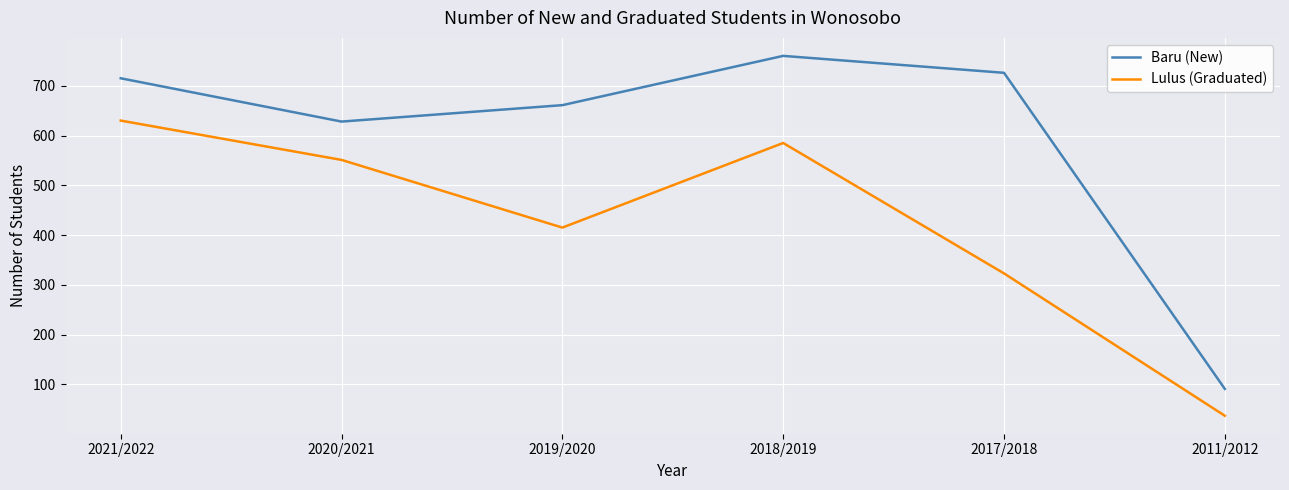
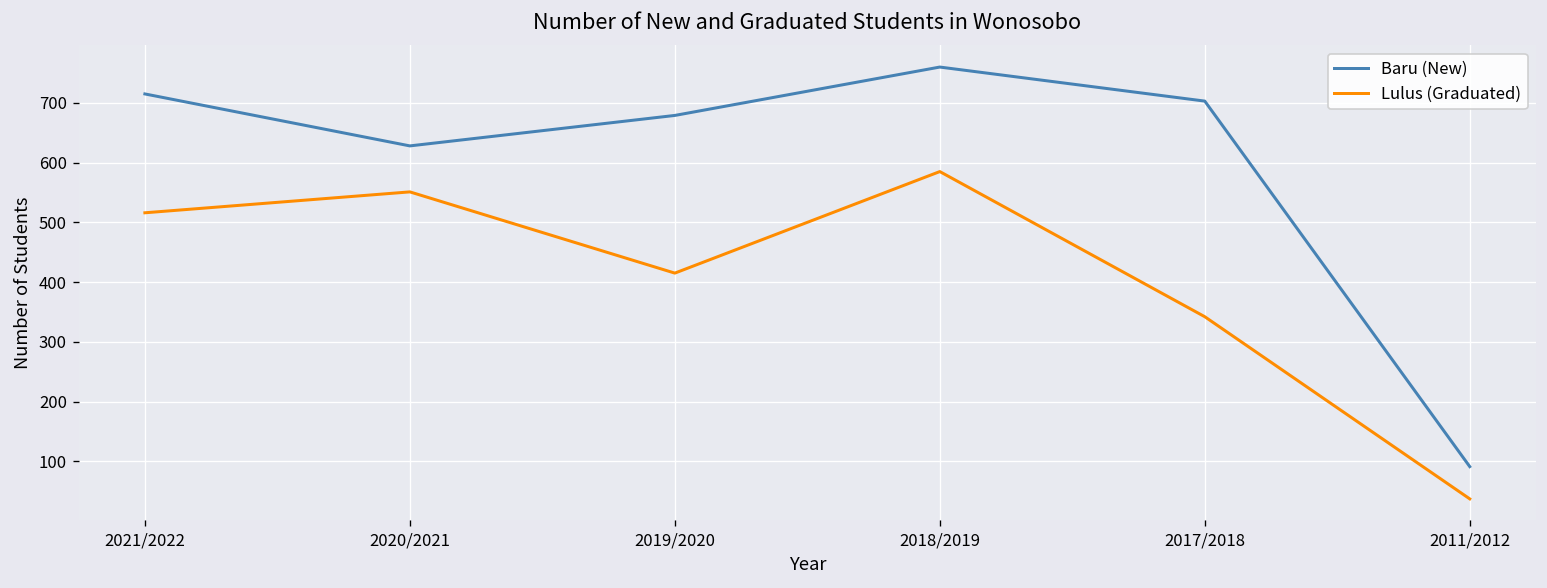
Lulus (Graduated), 2021/2022: 630 -> 520
Baru (New), 2019/2020: 660 -> 680
Baru (New), 2017/2018: 730 -> 700
Lulus (Graduated), 2017/2018: 320 -> 340
